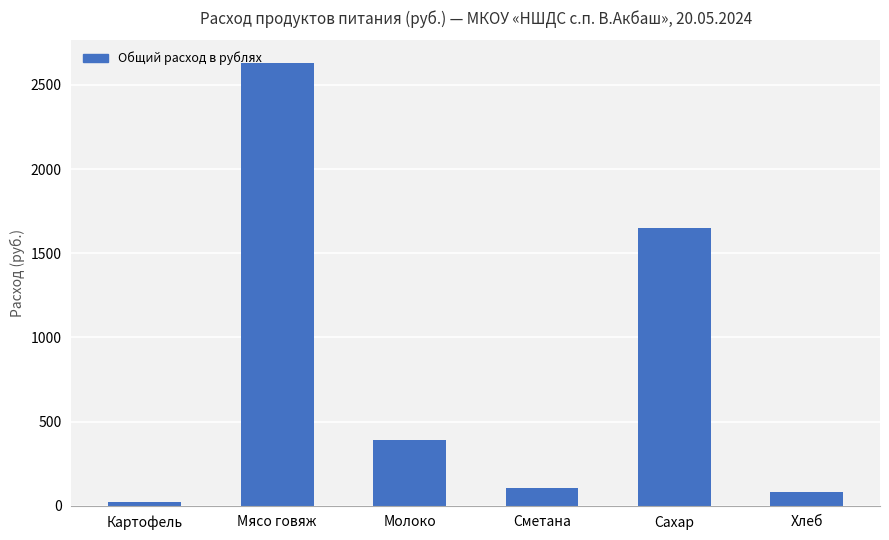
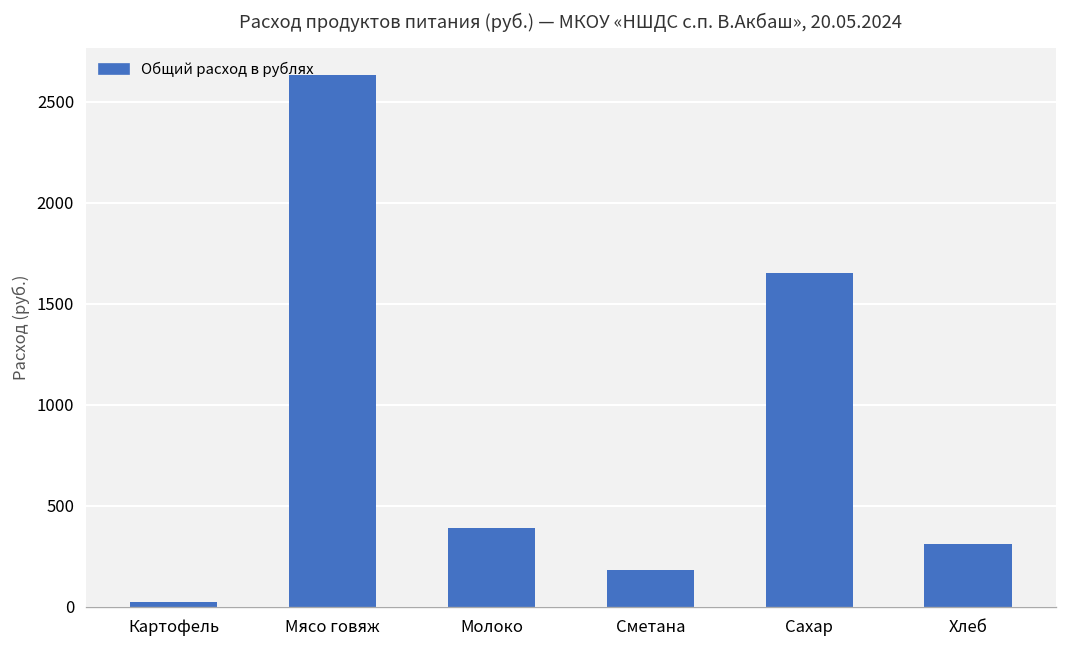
Сметана: 100 -> 180
Хлеб: 80 -> 310
